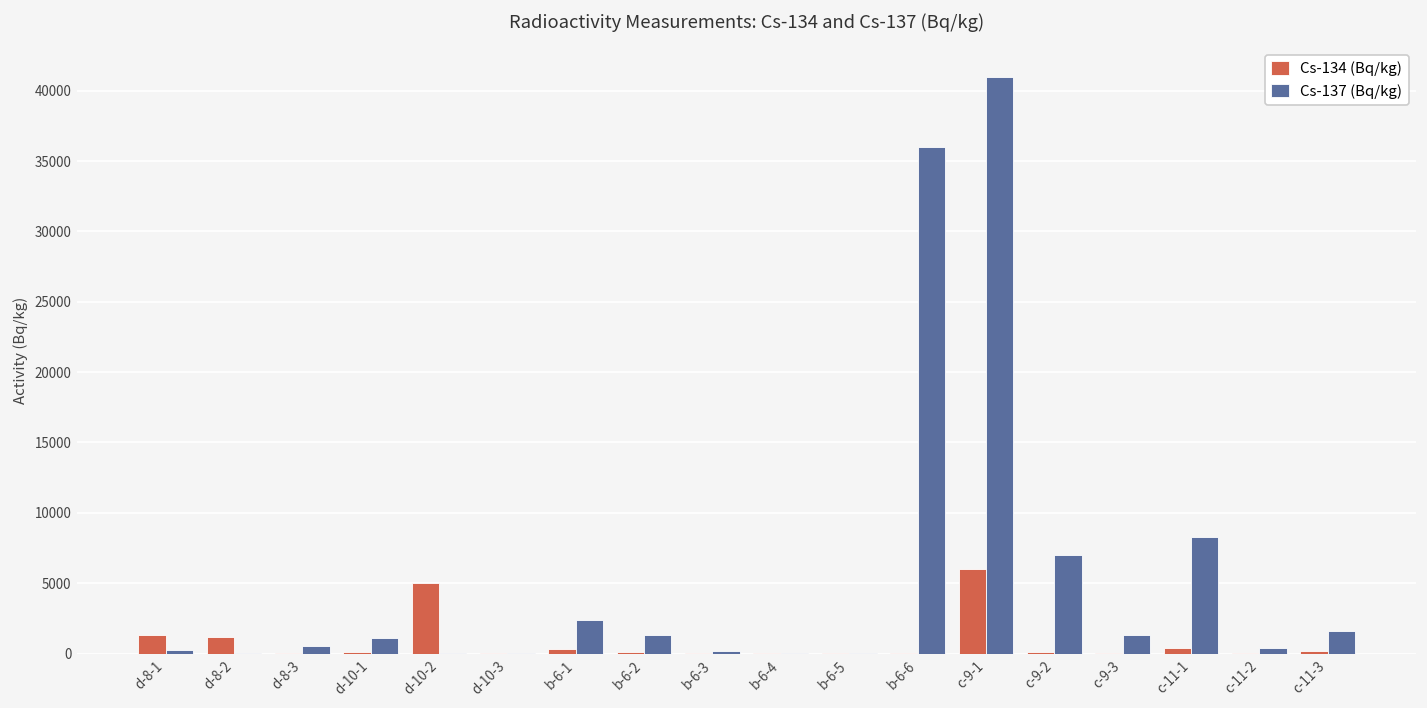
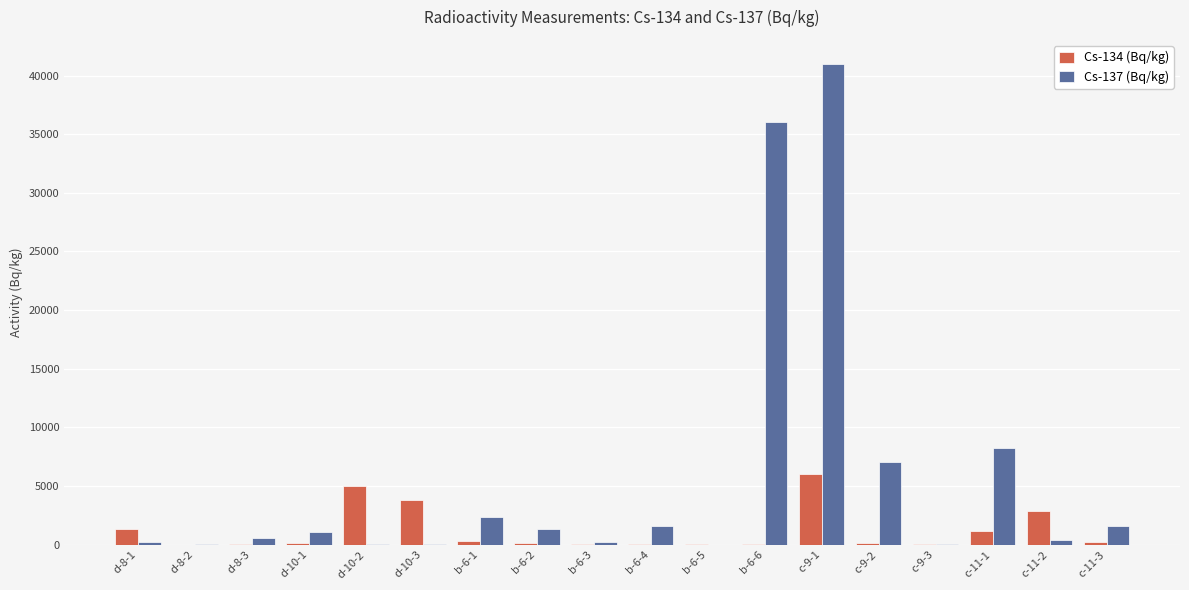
Cs-134 (Bq/kg), d-8-2: 1200 -> 0
Cs-134 (Bq/kg), d-10-3: 0 -> 3800
Cs-137 (Bq/kg), b-6-4: 0 -> 1600
Cs-137 (Bq/kg), c-9-3: 1300 -> 0
Cs-134 (Bq/kg), c-11-1: 400 -> 1200
Cs-134 (Bq/kg), c-11-2: 100 -> 2900
